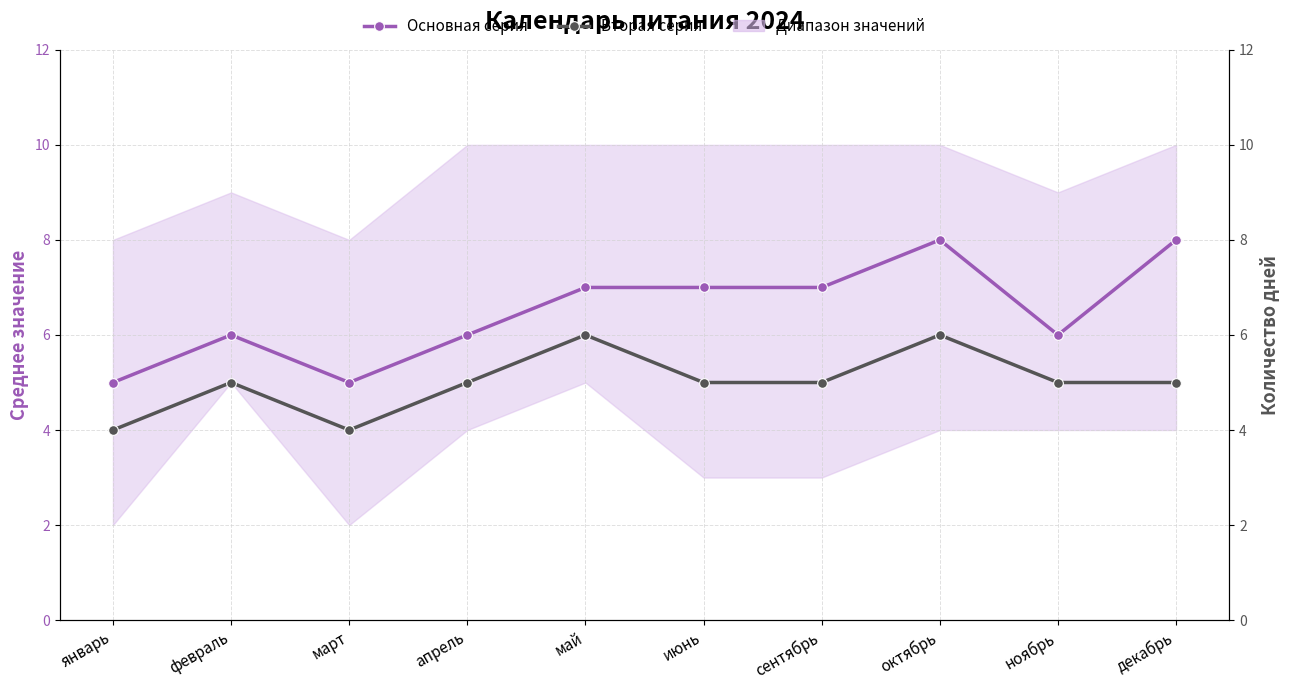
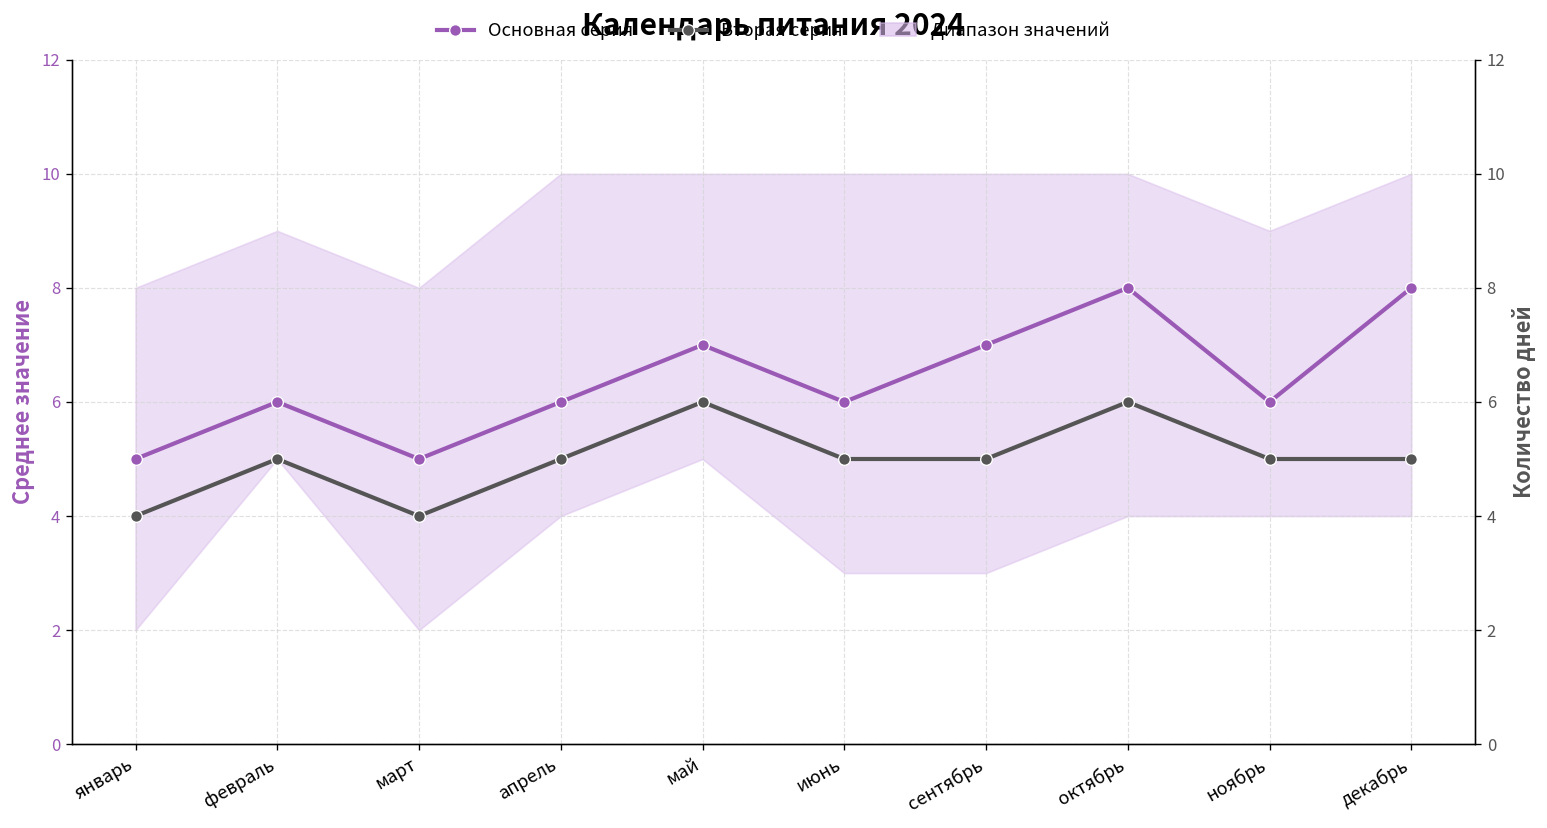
Основная серия, июнь: 7 -> 6
